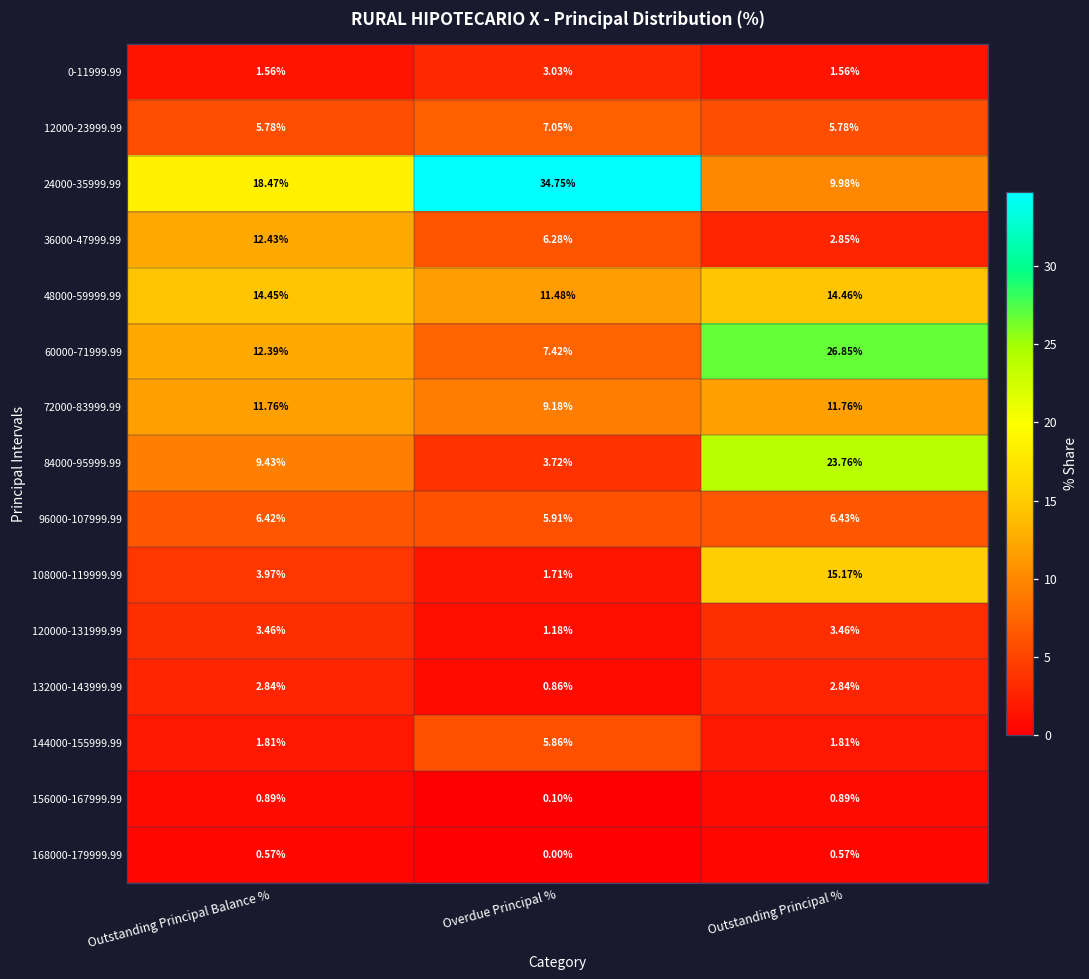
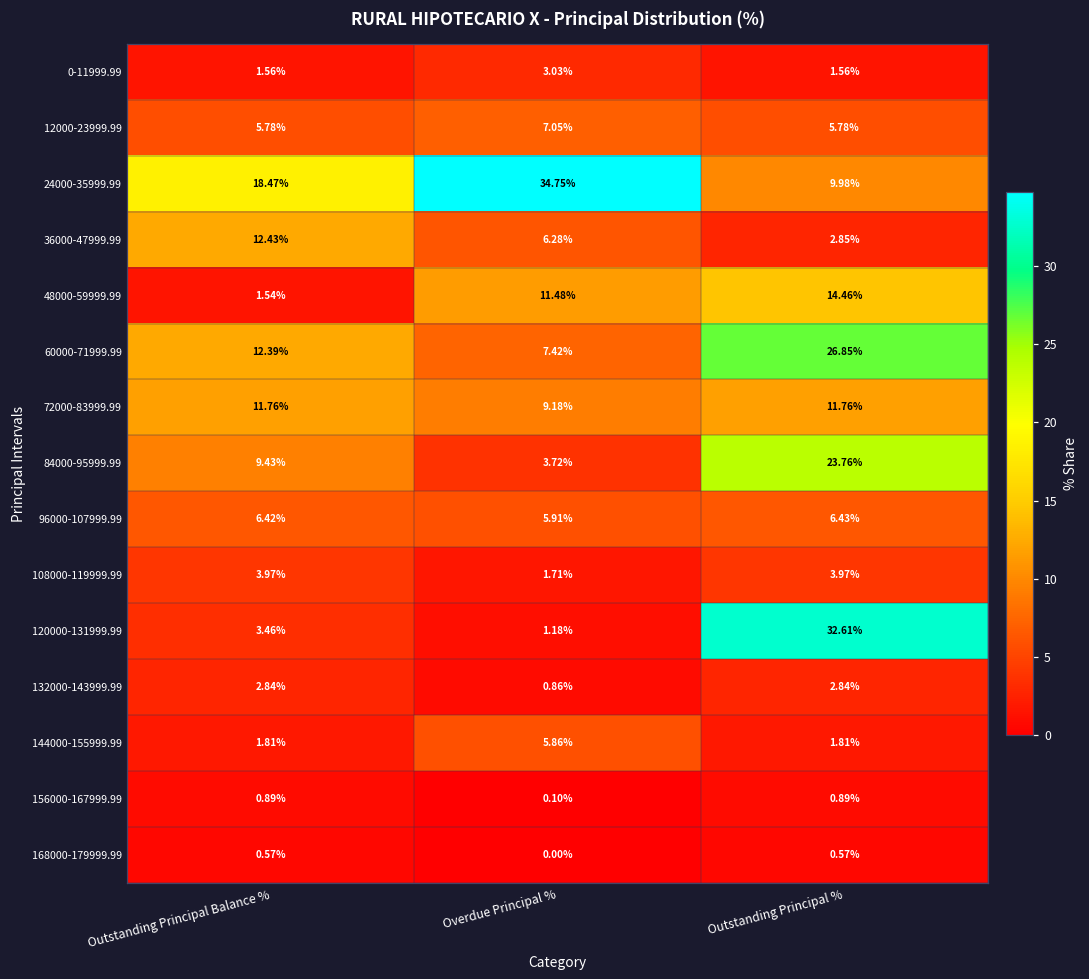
48000-59999.99, Outstanding Principal Balance %: 14.45% -> 1.54%
108000-119999.99, Outstanding Principal %: 15.17% -> 3.97%
120000-131999.99, Outstanding Principal %: 3.46% -> 32.61%
